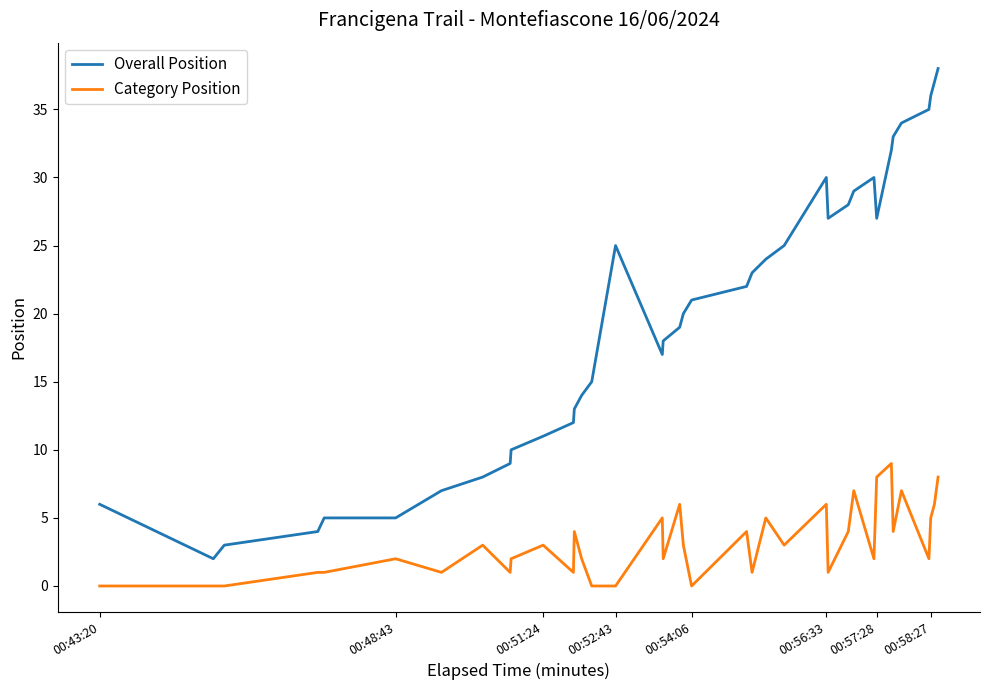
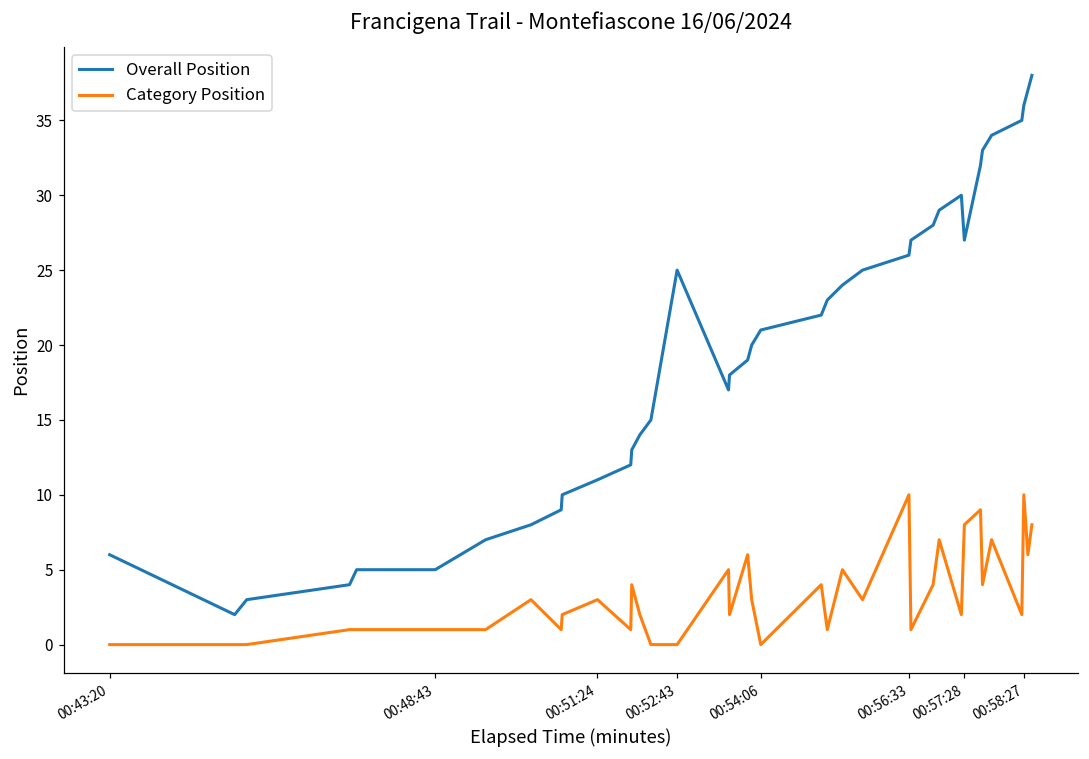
Category Position, 00:48:43: 2 -> 1
Overall Position, 00:56:33: 30 -> 26
Category Position, 00:56:33: 6 -> 10
Category Position, 00:58:27: 5 -> 10
